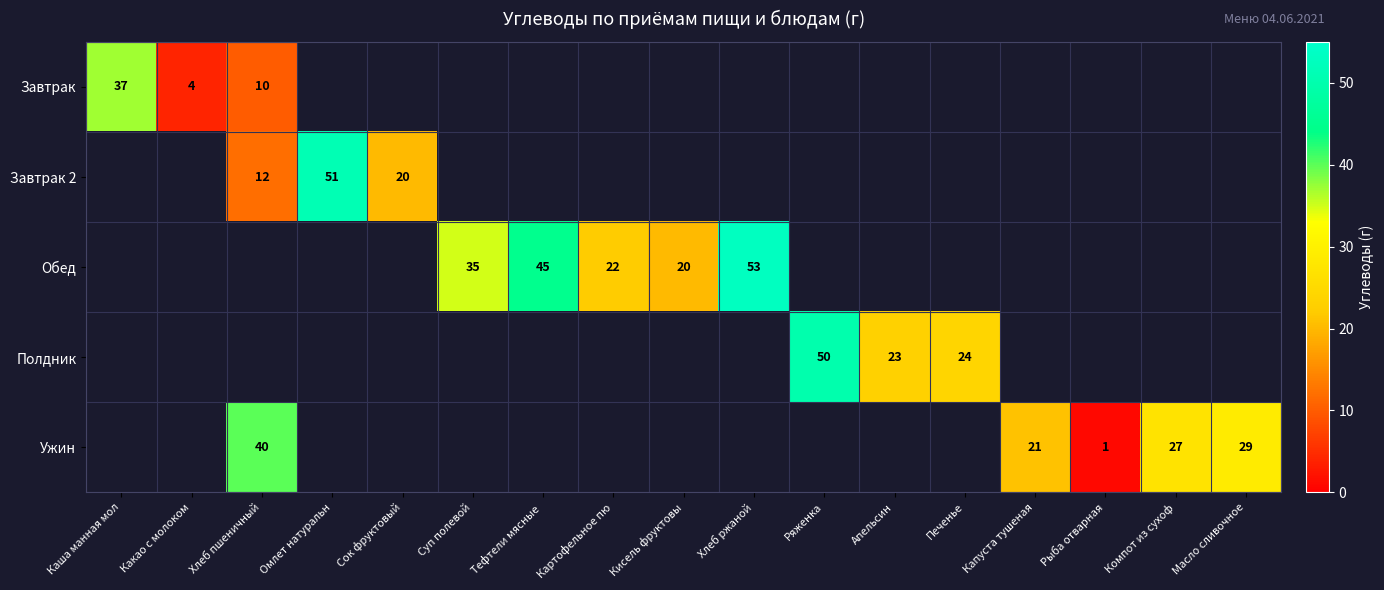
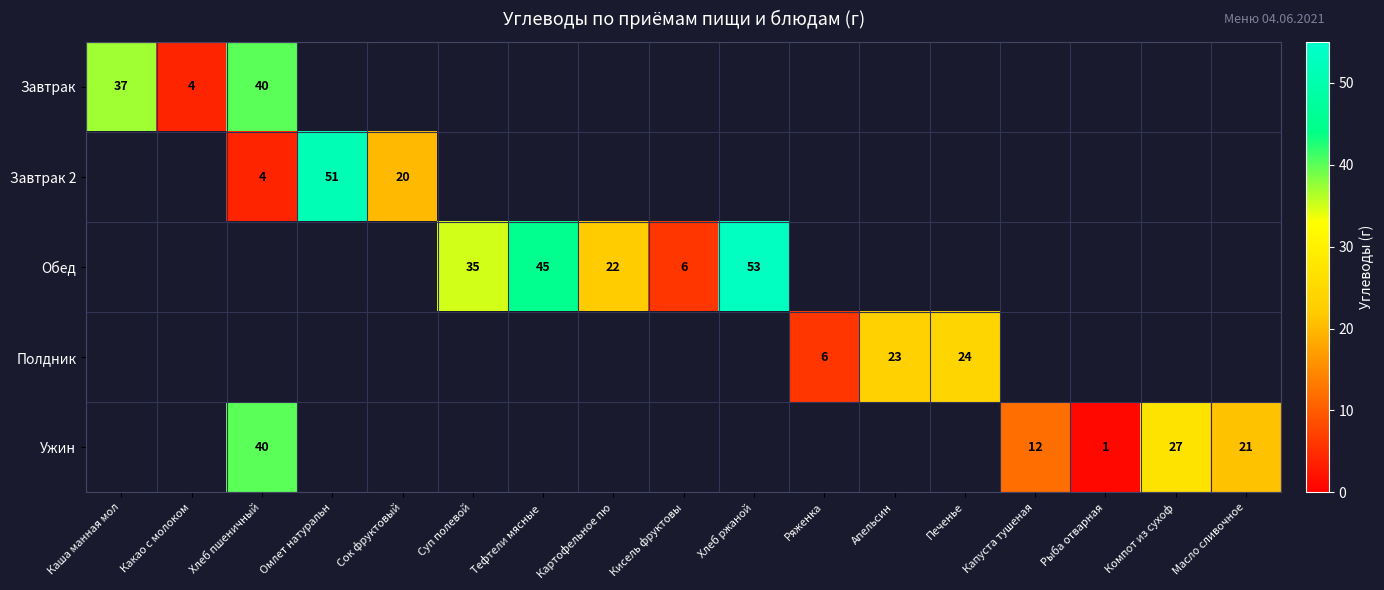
Завтрак, Хлеб пшеничный: 10 -> 40
Завтрак 2, Хлеб пшеничный: 12 -> 4
Обед, Кисель фруктовы: 20 -> 6
Полдник, Ряженка: 50 -> 6
Ужин, Капуста тушеная: 21 -> 12
Ужин, Масло сливочное: 29 -> 21
